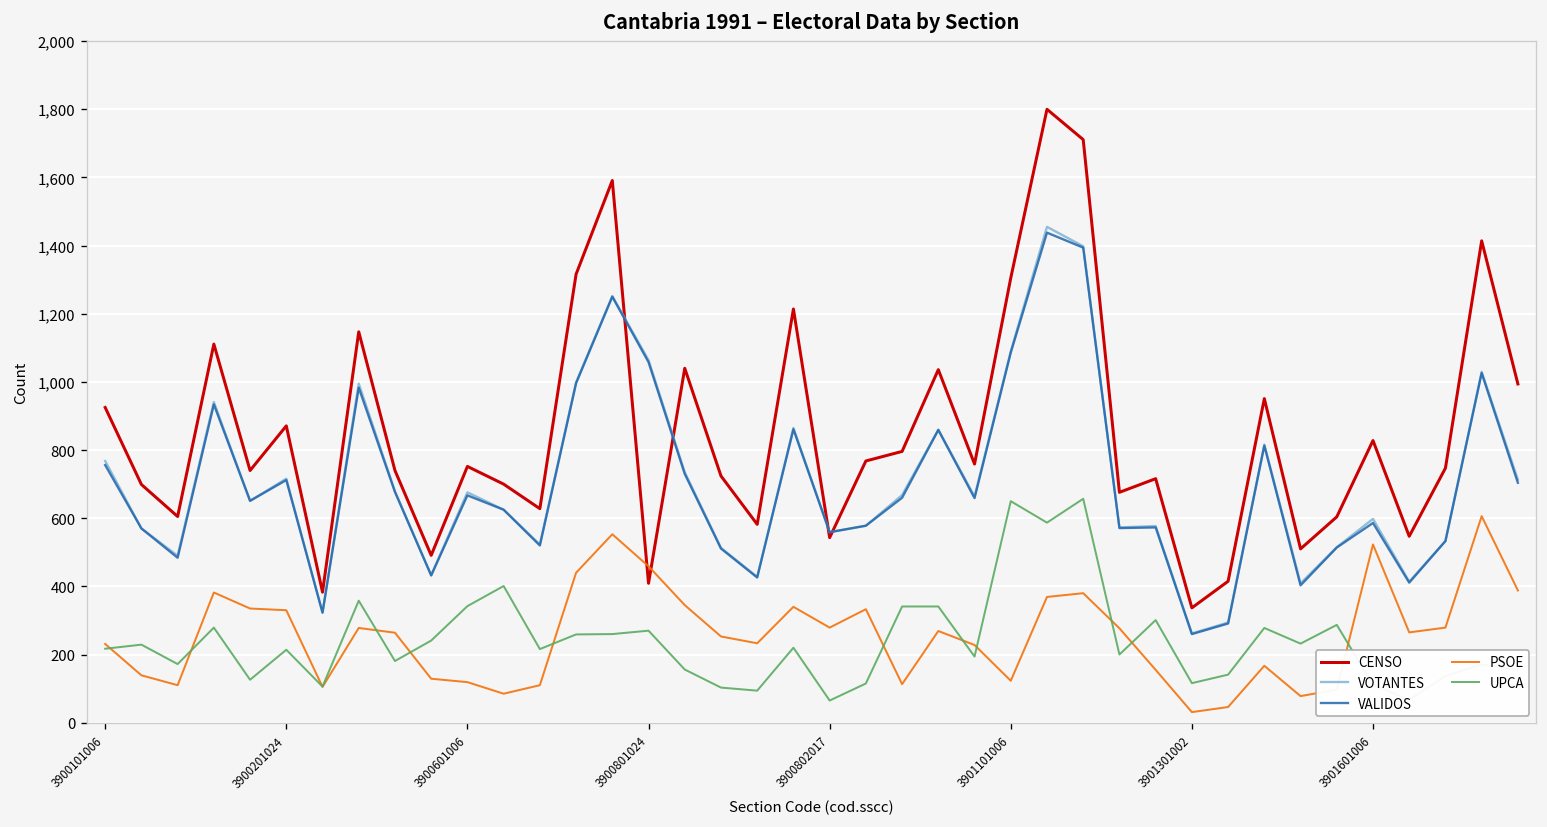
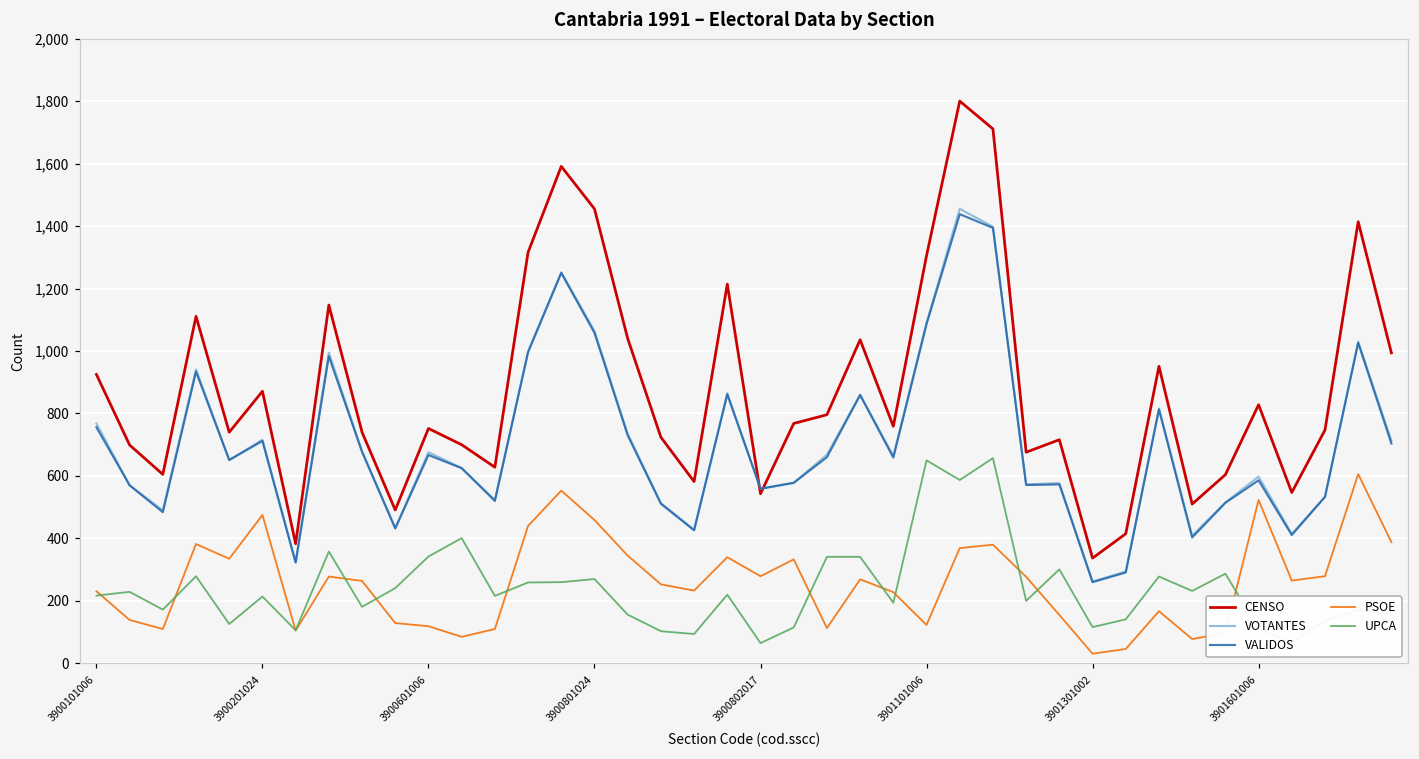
PSOE, 3900201024: 330 -> 480
CENSO, 3900801024: 410 -> 1,460
